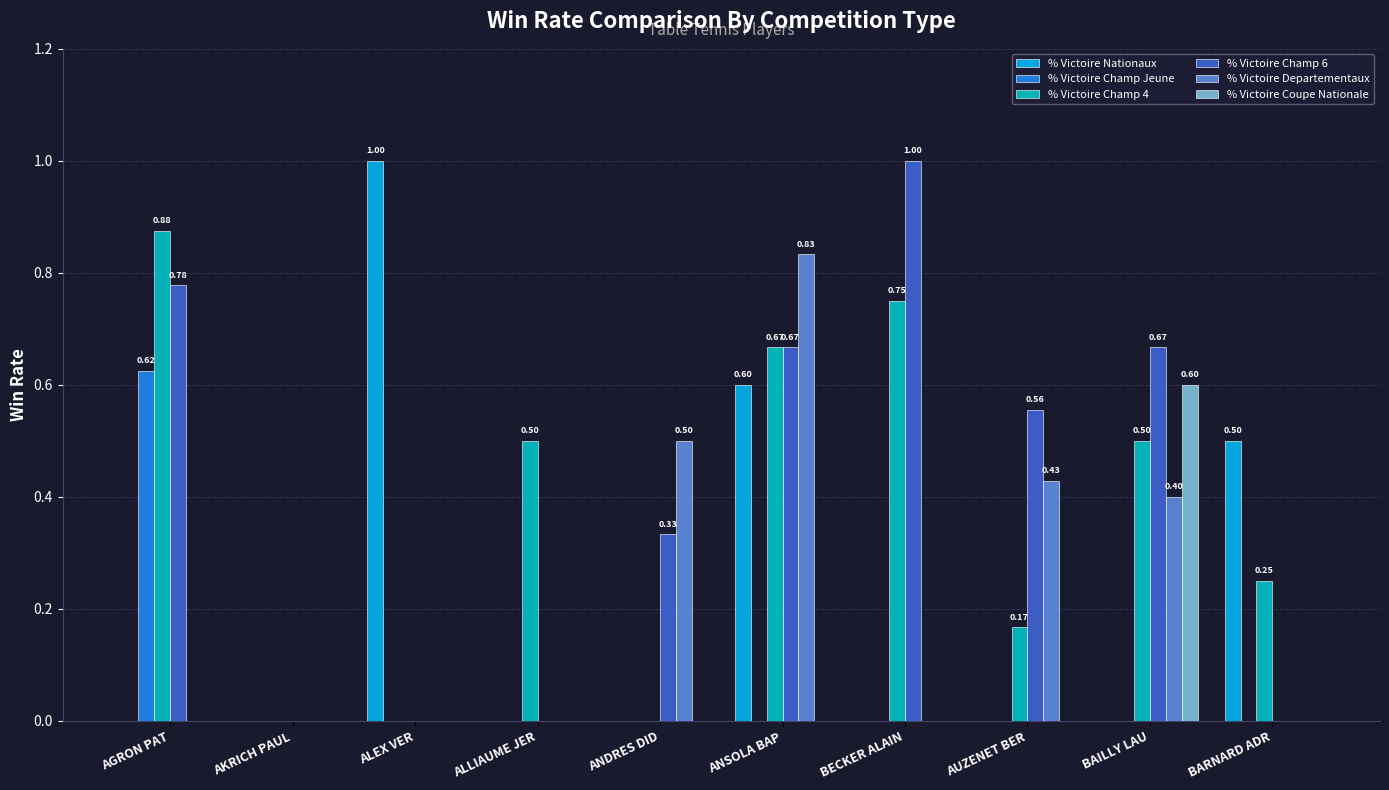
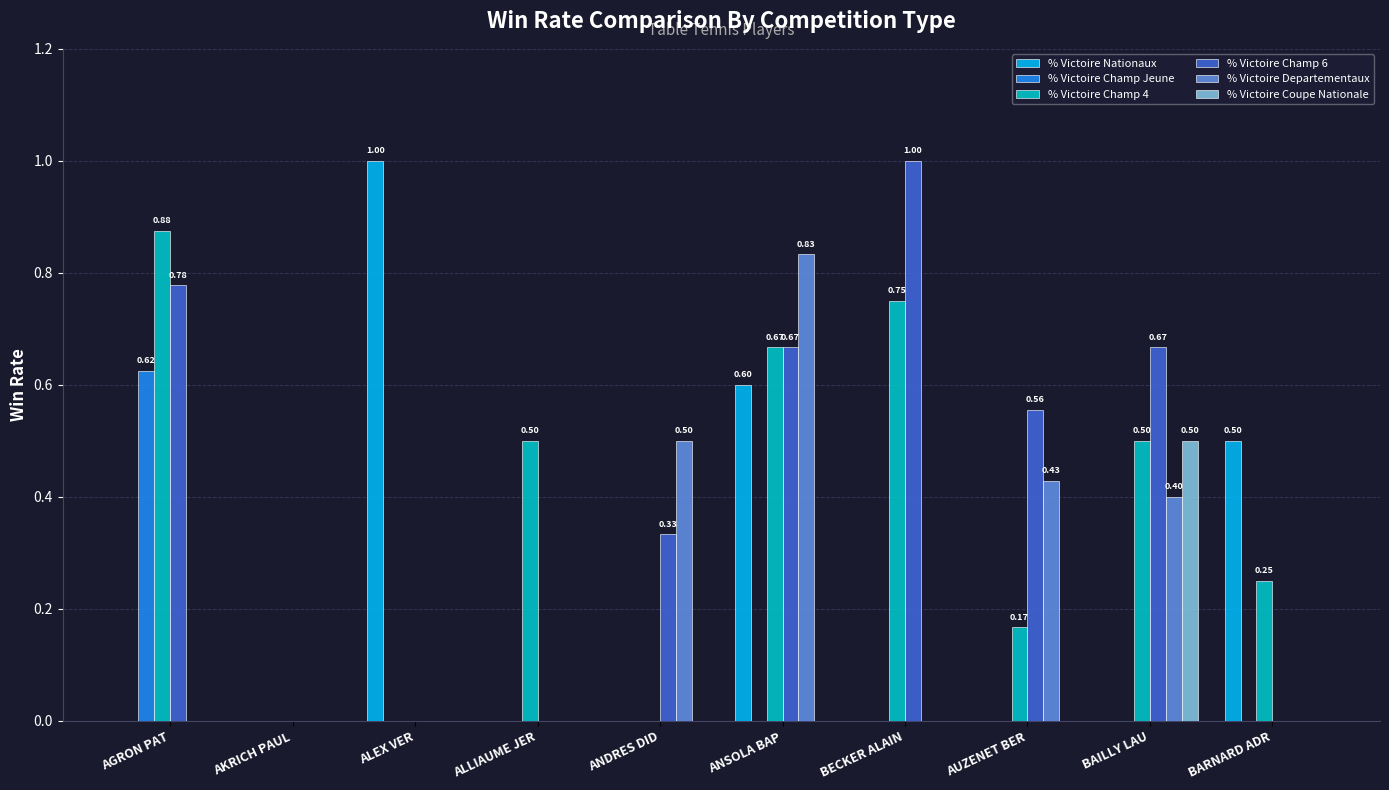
% Victoire Coupe Nationale, BAILLY LAU: 0.60 -> 0.50
